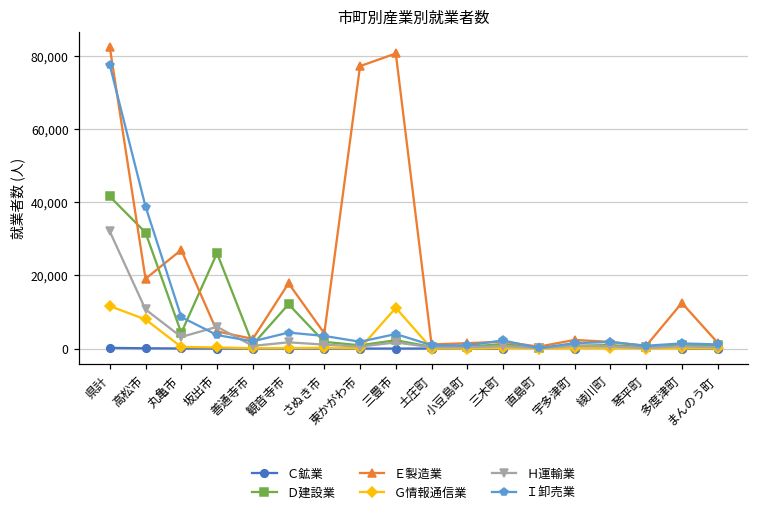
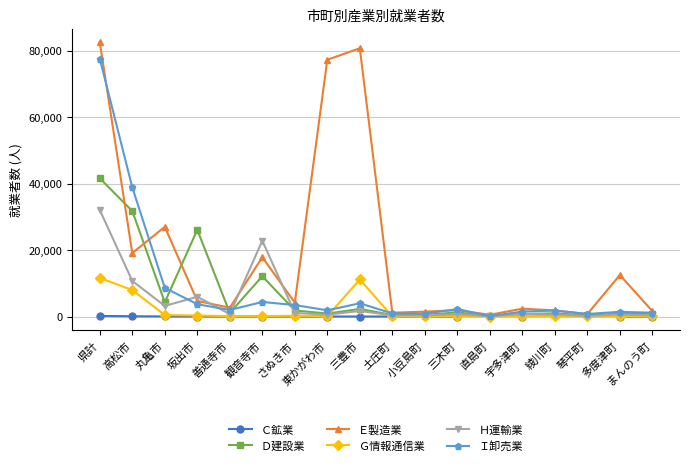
Ｈ運輸業, 観音寺市: 2,000 -> 23,000
